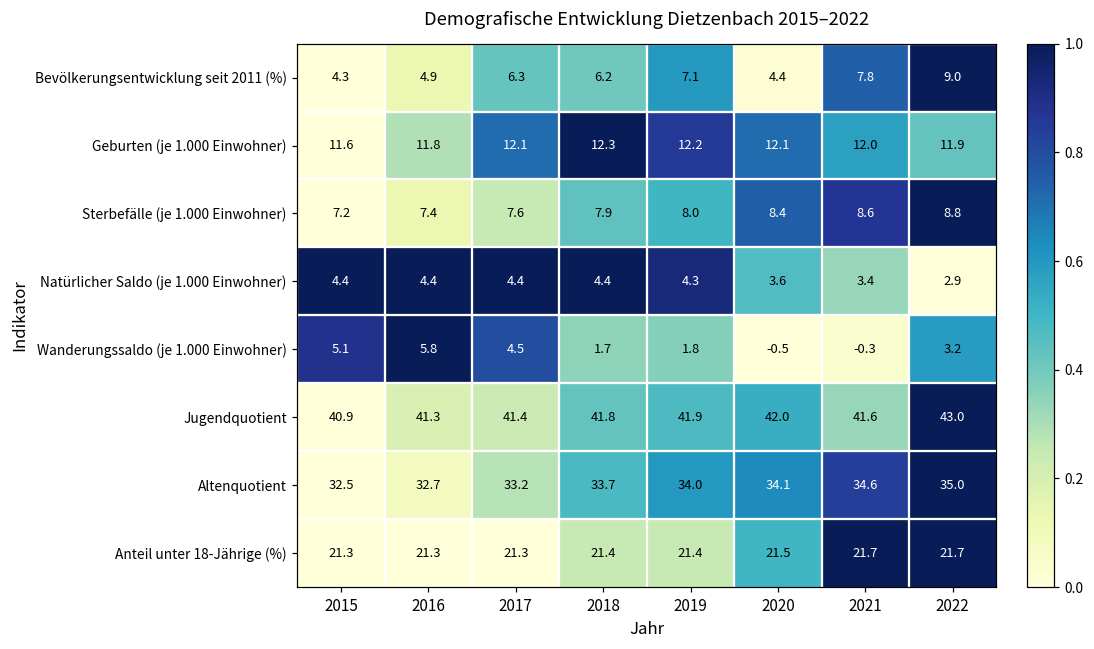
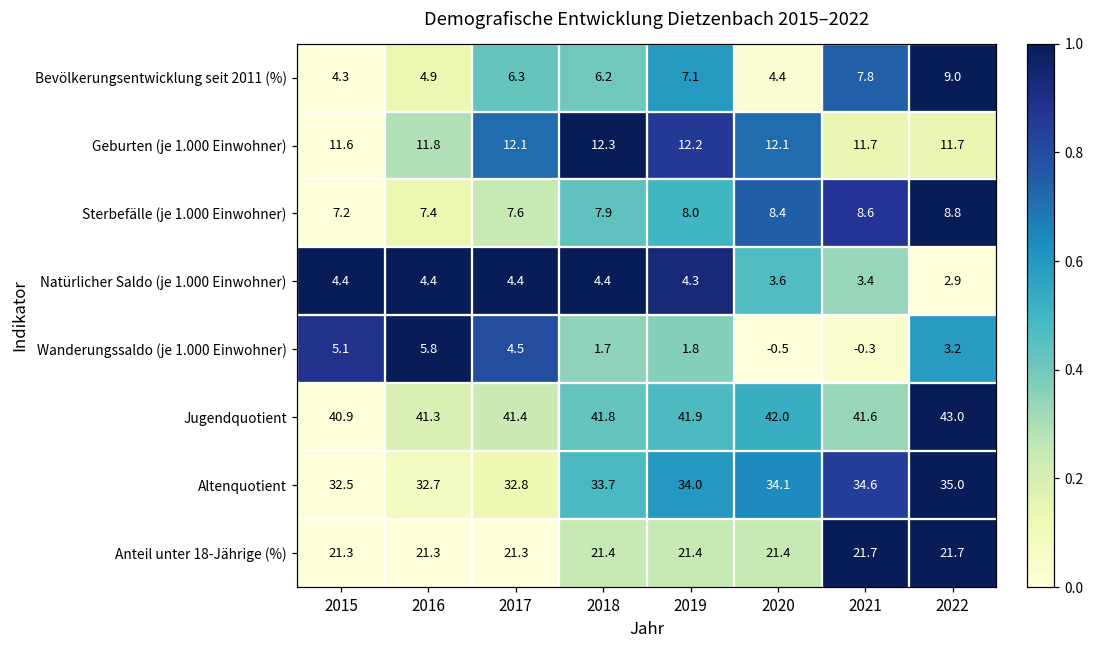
Geburten (je 1.000 Einwohner), 2021: 12.0 -> 11.7
Geburten (je 1.000 Einwohner), 2022: 11.9 -> 11.7
Altenquotient, 2017: 33.2 -> 32.8
Anteil unter 18-Jährige (%), 2020: 21.5 -> 21.4
